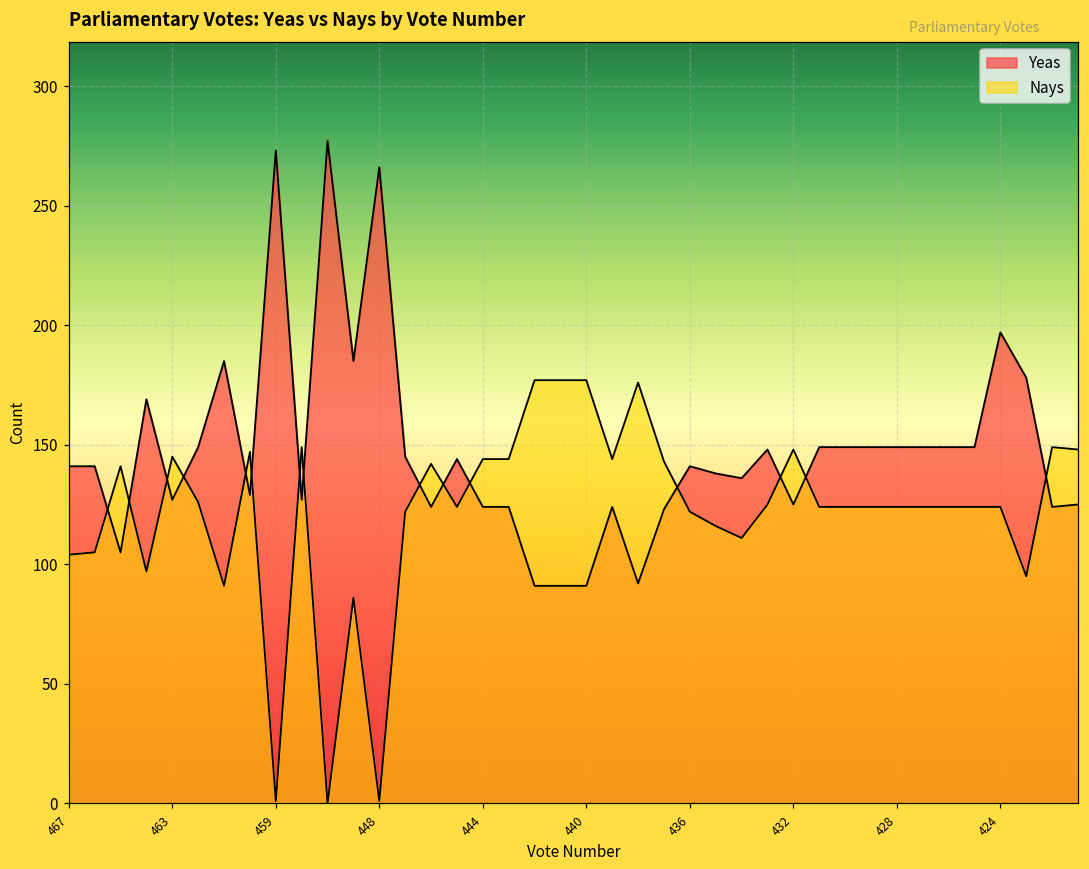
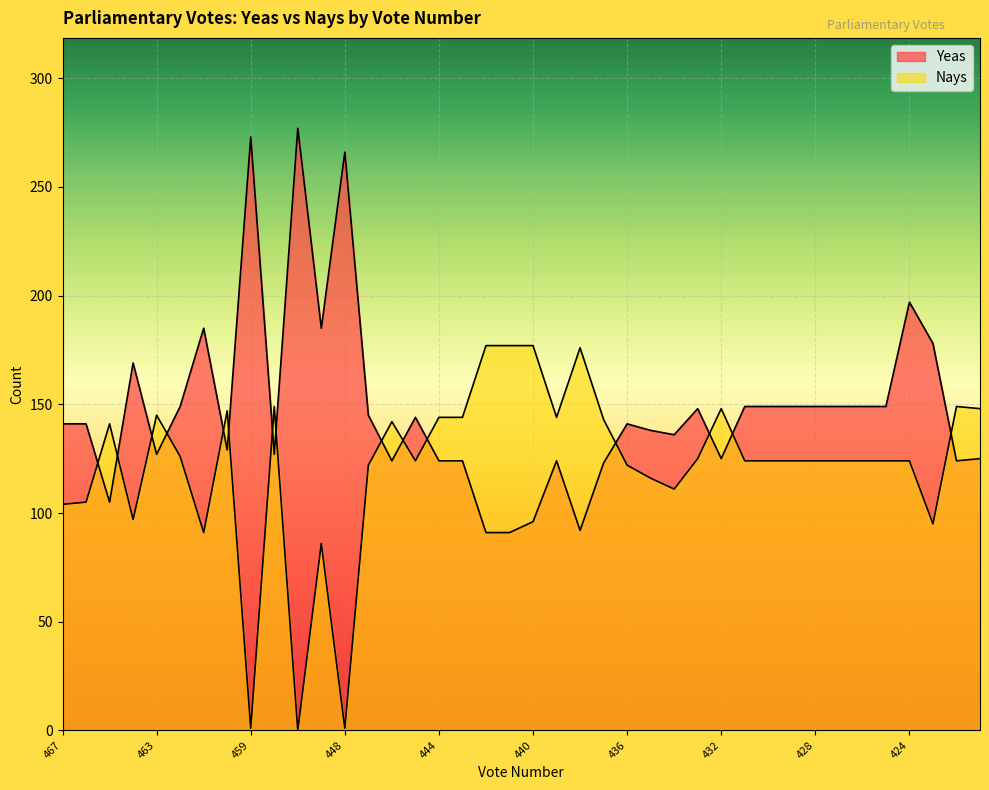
Yeas, 440: 91 -> 96
